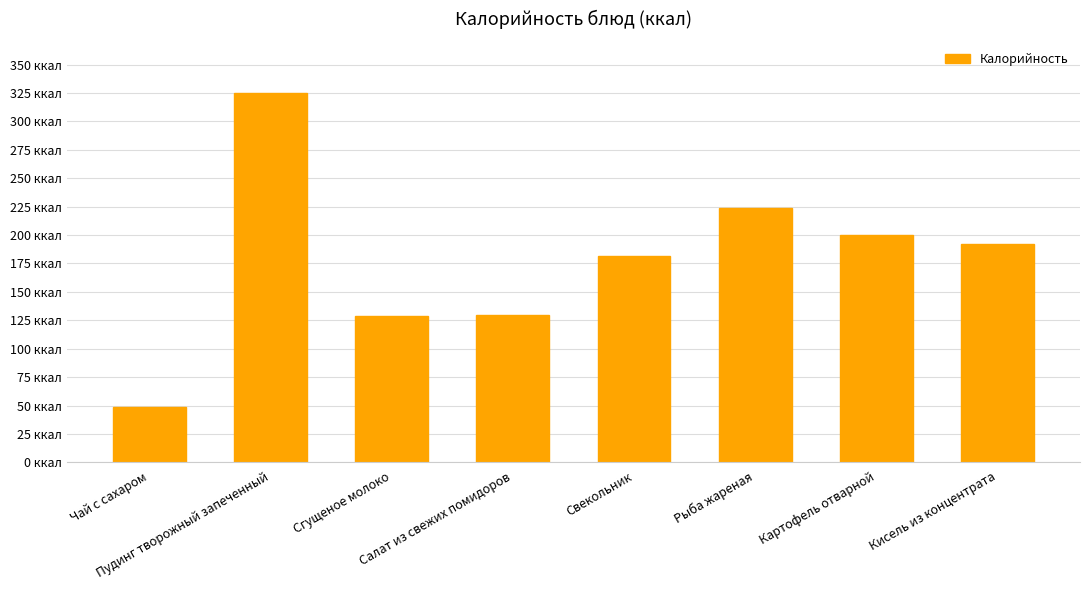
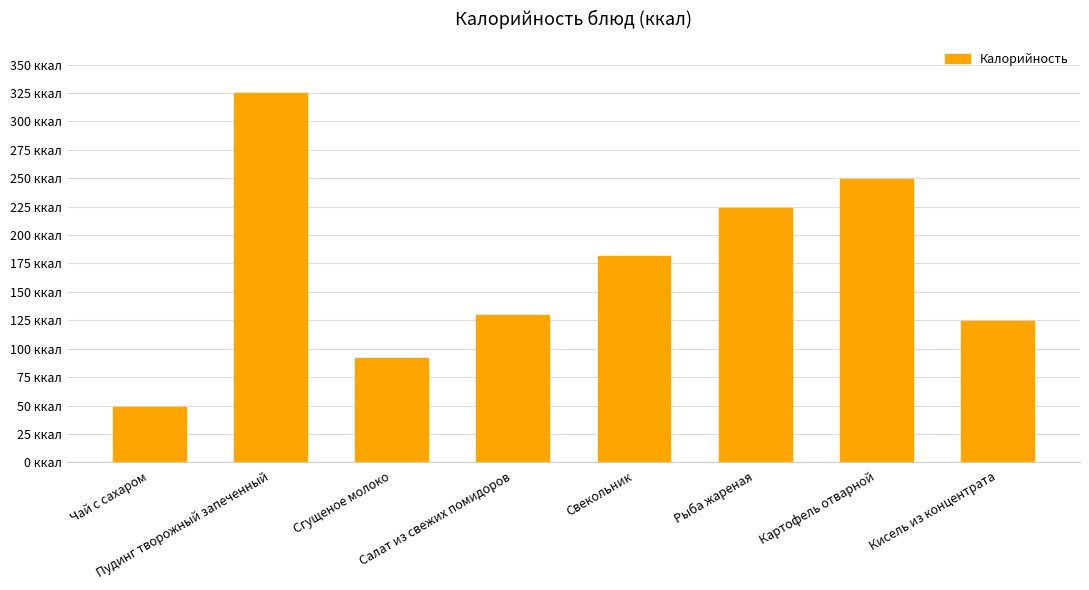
Сгущеное молоко: 129 ккал -> 92 ккал
Картофель отварной: 200 ккал -> 249 ккал
Кисель из концентрата: 192 ккал -> 124 ккал
